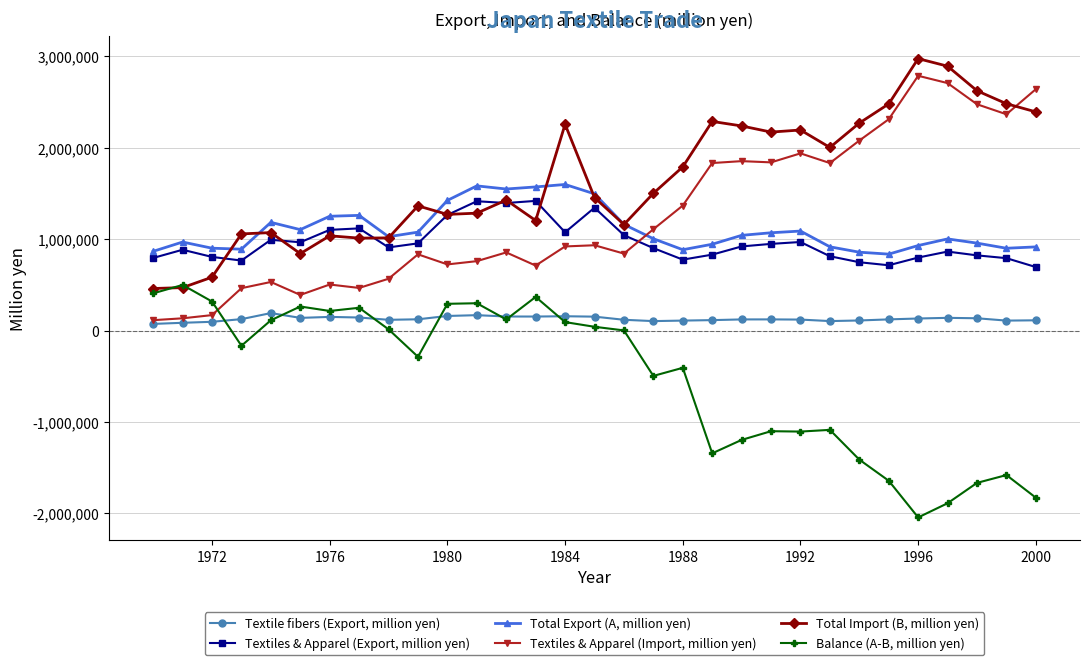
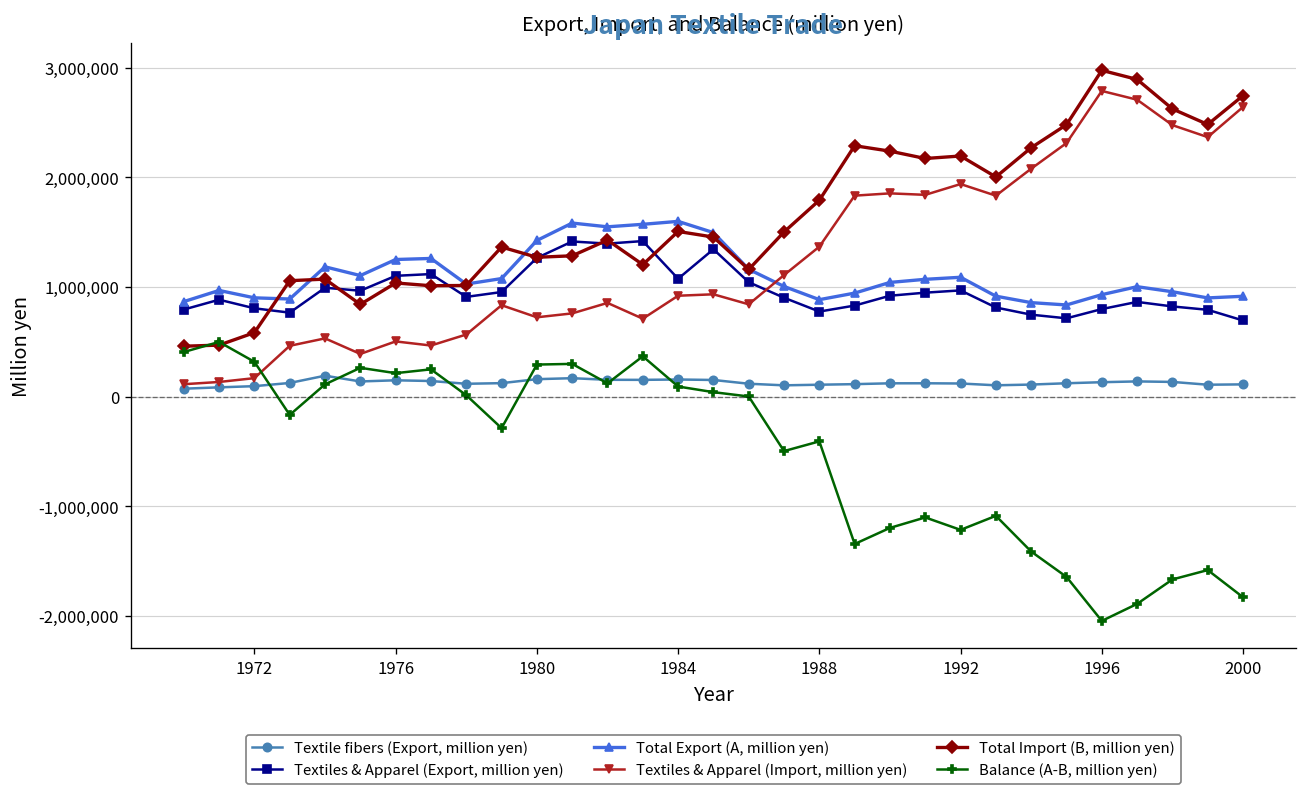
Total Import (B, million yen), 1984: 2,300,000 -> 1,500,000
Balance (A-B, million yen), 1992: -1,100,000 -> -1,200,000
Total Import (B, million yen), 2000: 2,400,000 -> 2,700,000
